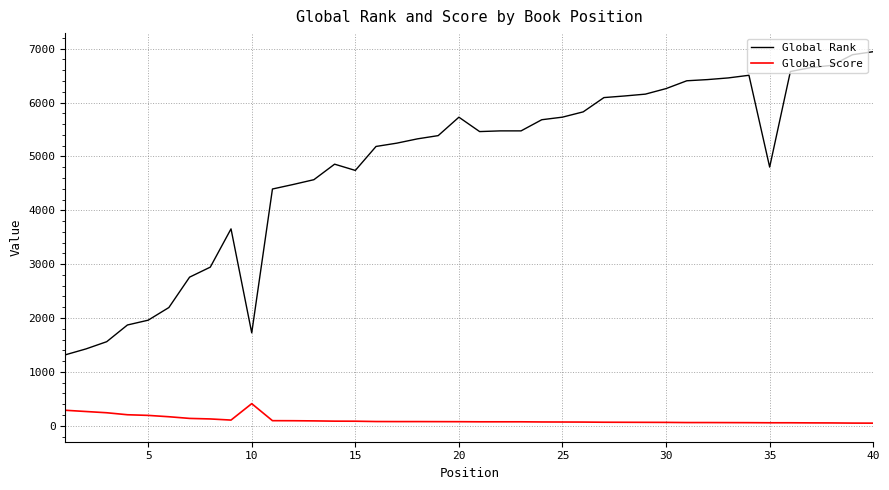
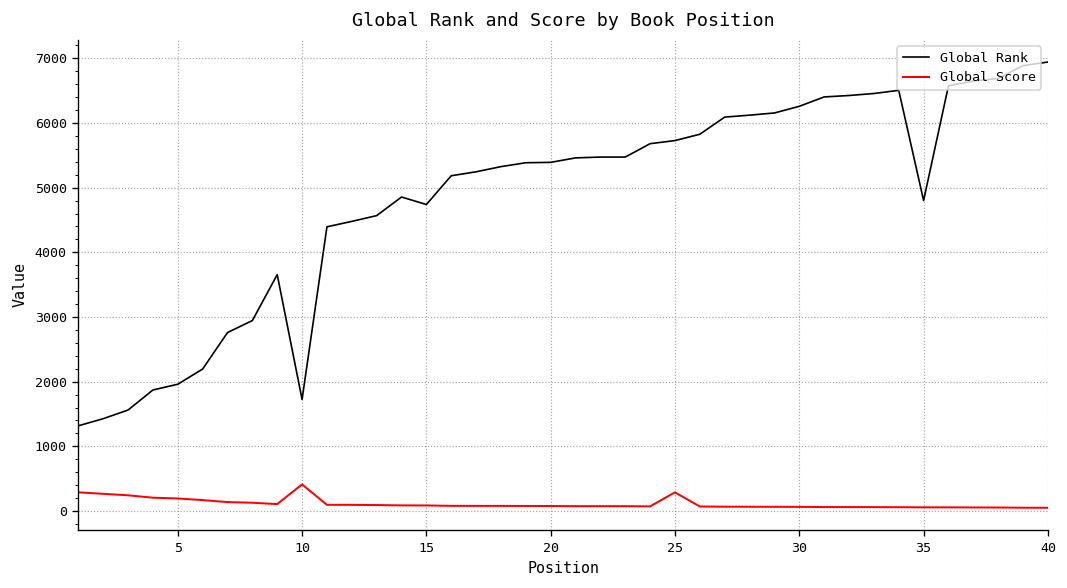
Global Rank, 20: 5700 -> 5400
Global Score, 25: 100 -> 300
